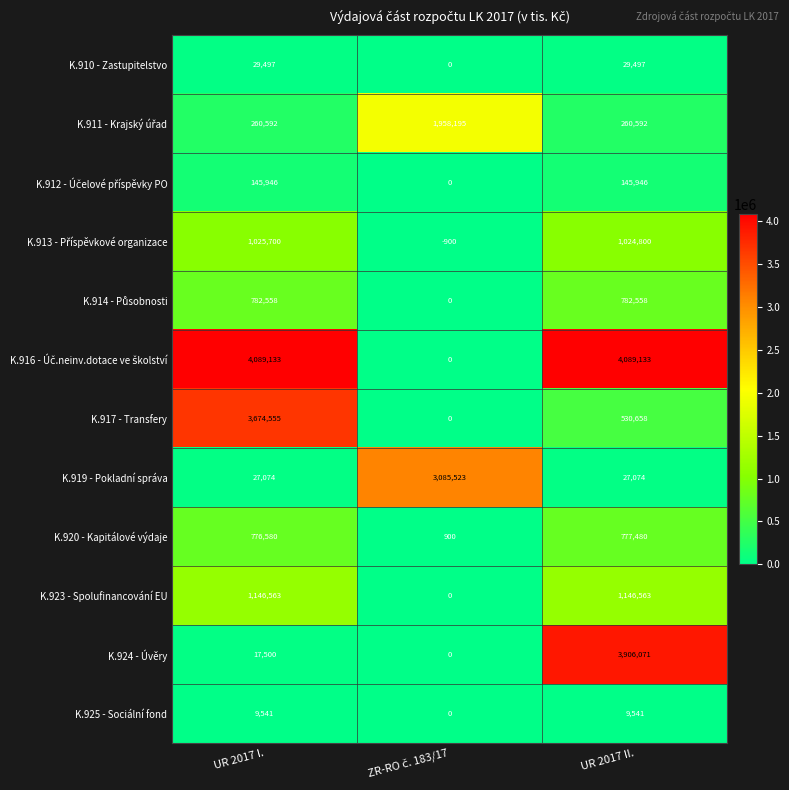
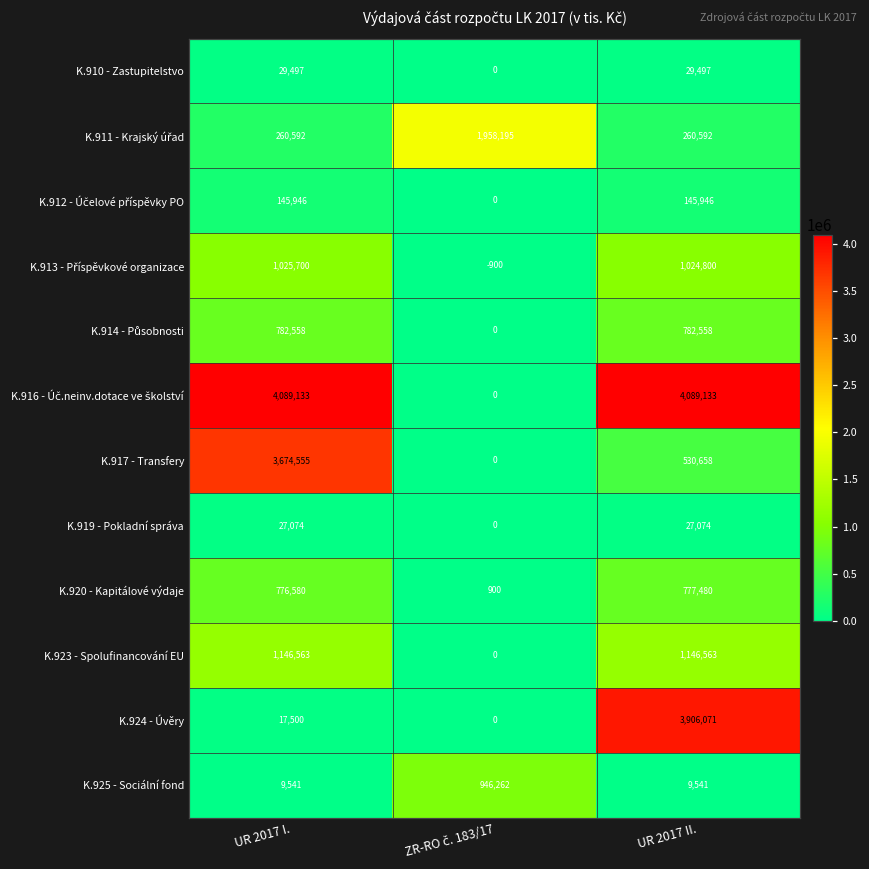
K.919 - Pokladní správa, ZR-RO č. 183/17: 3,085,523 -> 0
K.925 - Sociální fond, ZR-RO č. 183/17: 0 -> 946,262
